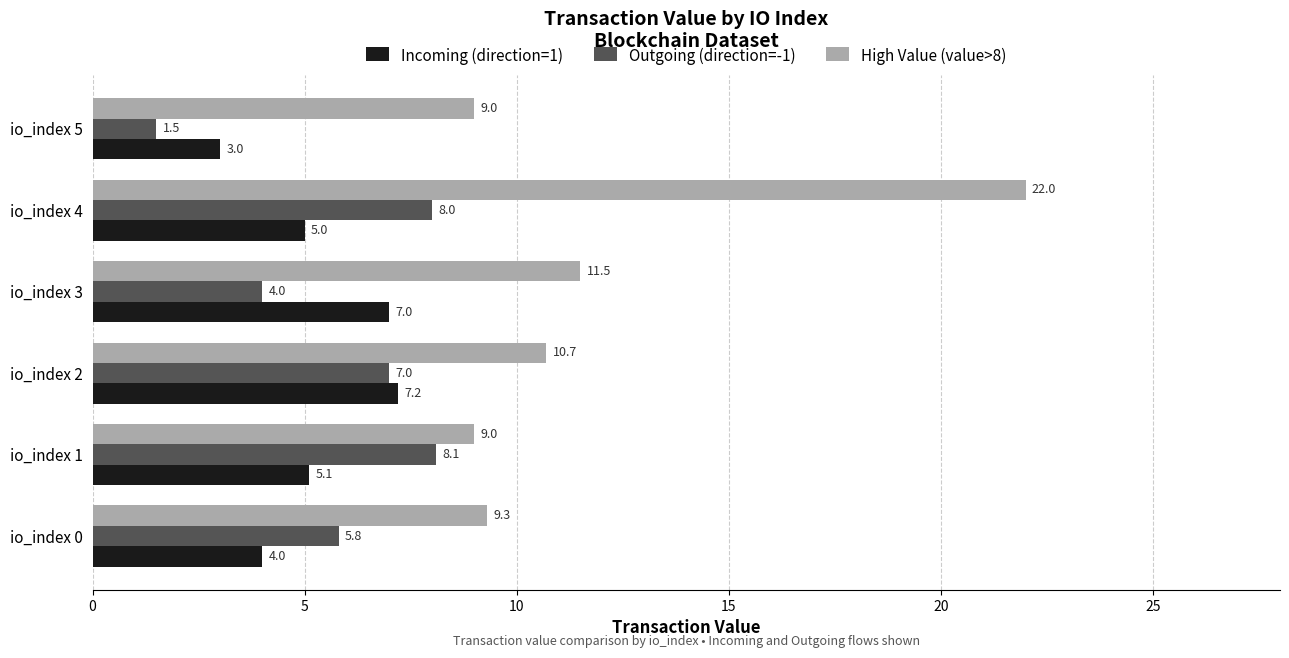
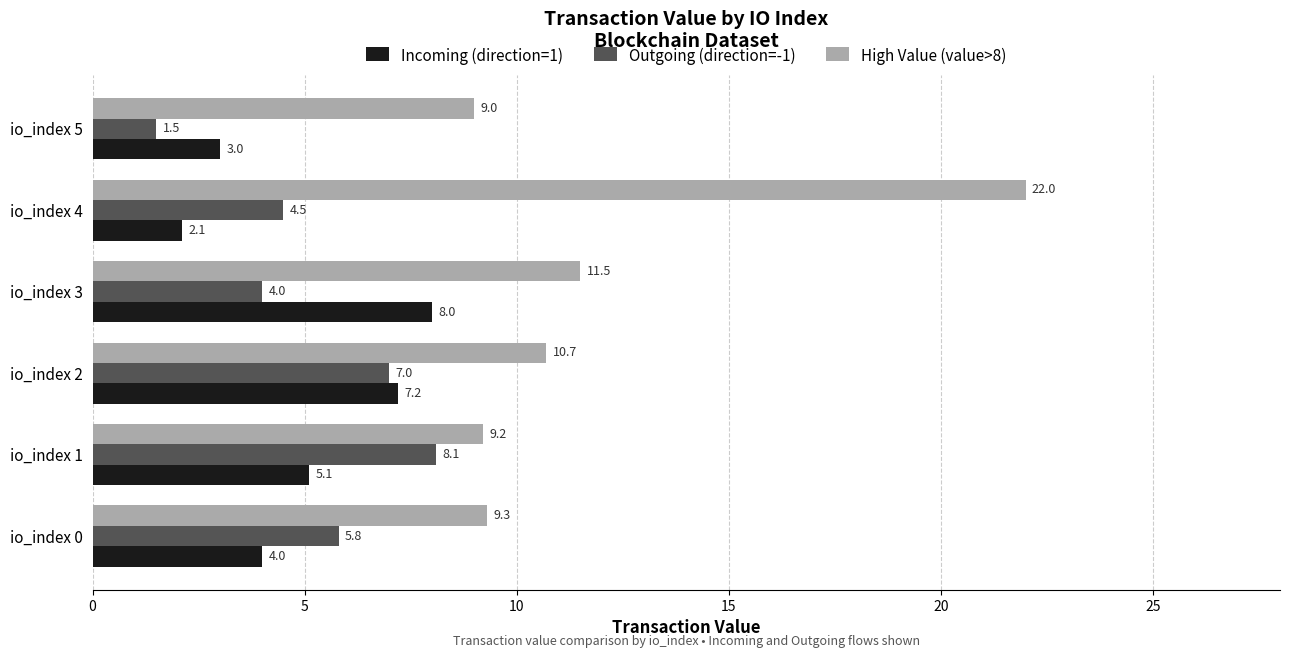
Outgoing (direction=-1), io_index 4: 8.0 -> 4.5
Incoming (direction=1), io_index 4: 5.0 -> 2.1
Incoming (direction=1), io_index 3: 7.0 -> 8.0
High Value (value>8), io_index 1: 9.0 -> 9.2
